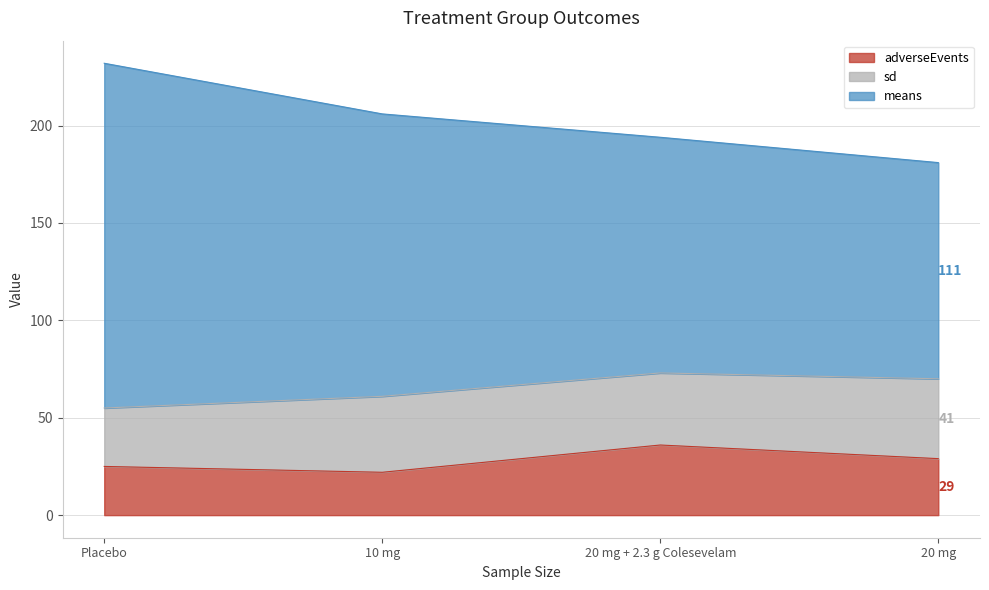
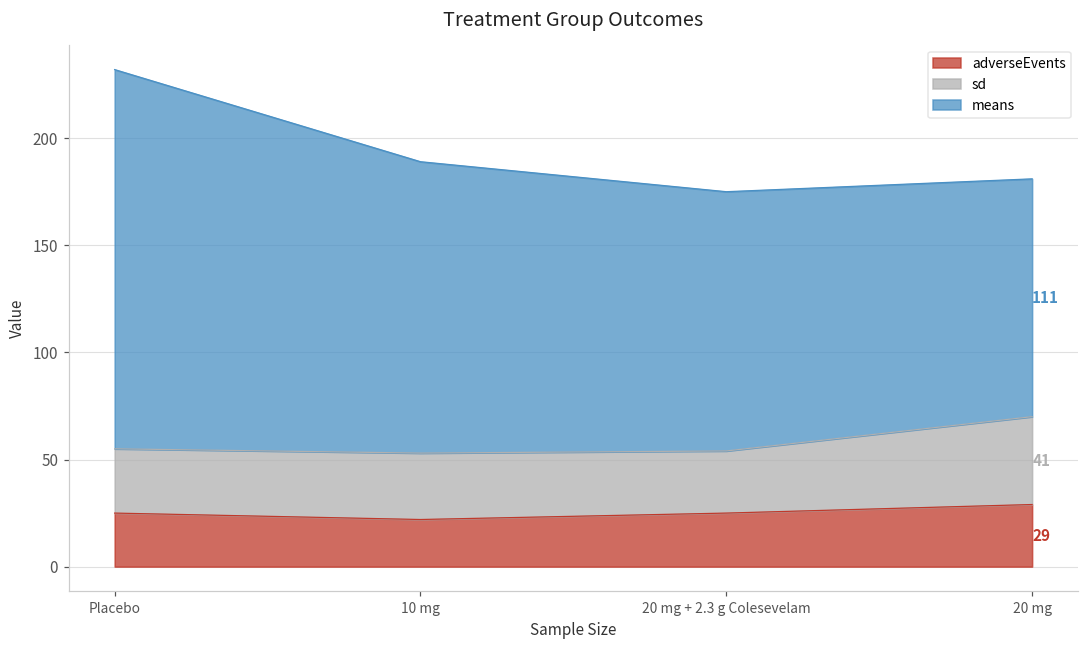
sd, 10 mg: 39 -> 31
means, 10 mg: 145 -> 136
adverseEvents, 20 mg + 2.3 g Colesevelam: 36 -> 25
sd, 20 mg + 2.3 g Colesevelam: 37 -> 29
